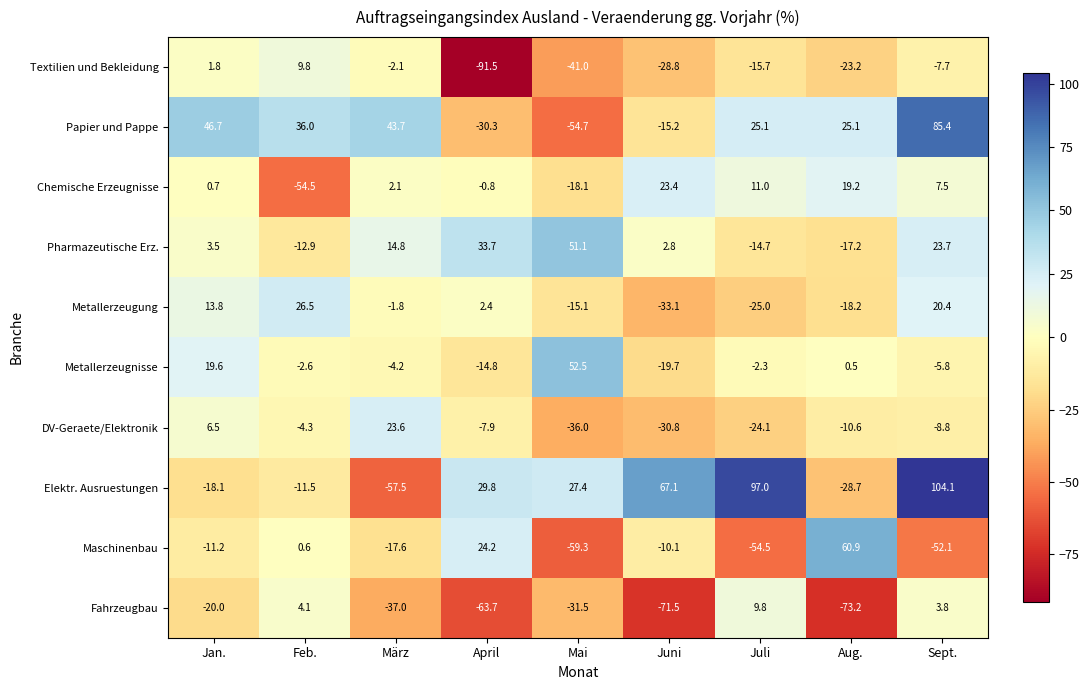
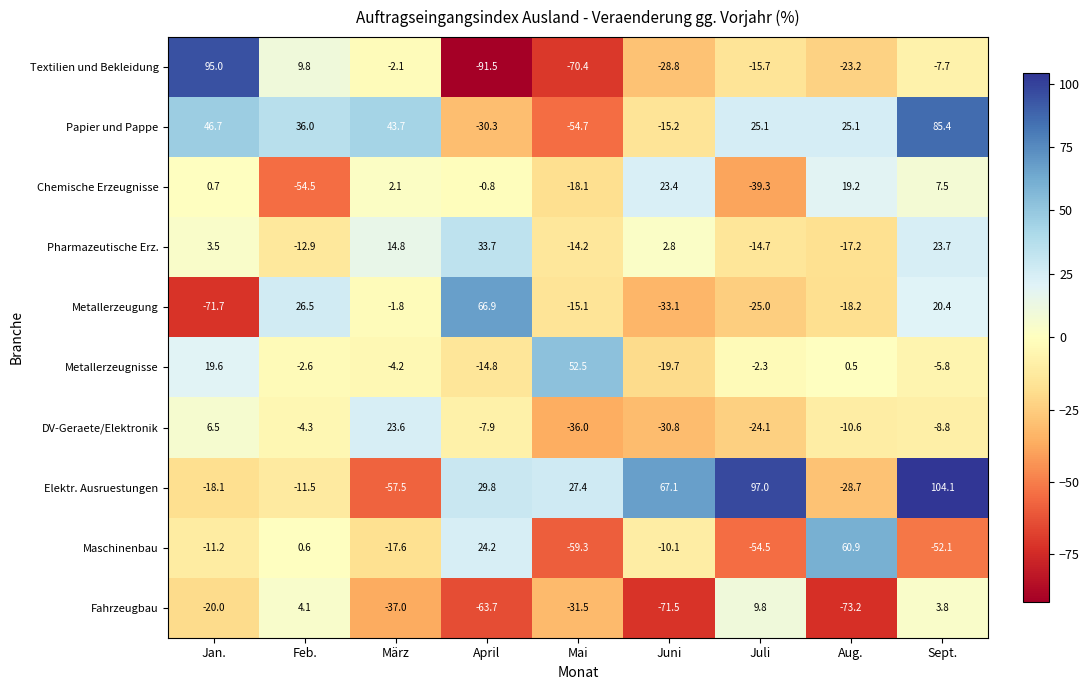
Textilien und Bekleidung, Jan.: 1.8 -> 95.0
Textilien und Bekleidung, Mai: -41.0 -> -70.4
Chemische Erzeugnisse, Juli: 11.0 -> -39.3
Pharmazeutische Erz., Mai: 51.1 -> -14.2
Metallerzeugung, Jan.: 13.8 -> -71.7
Metallerzeugung, April: 2.4 -> 66.9
